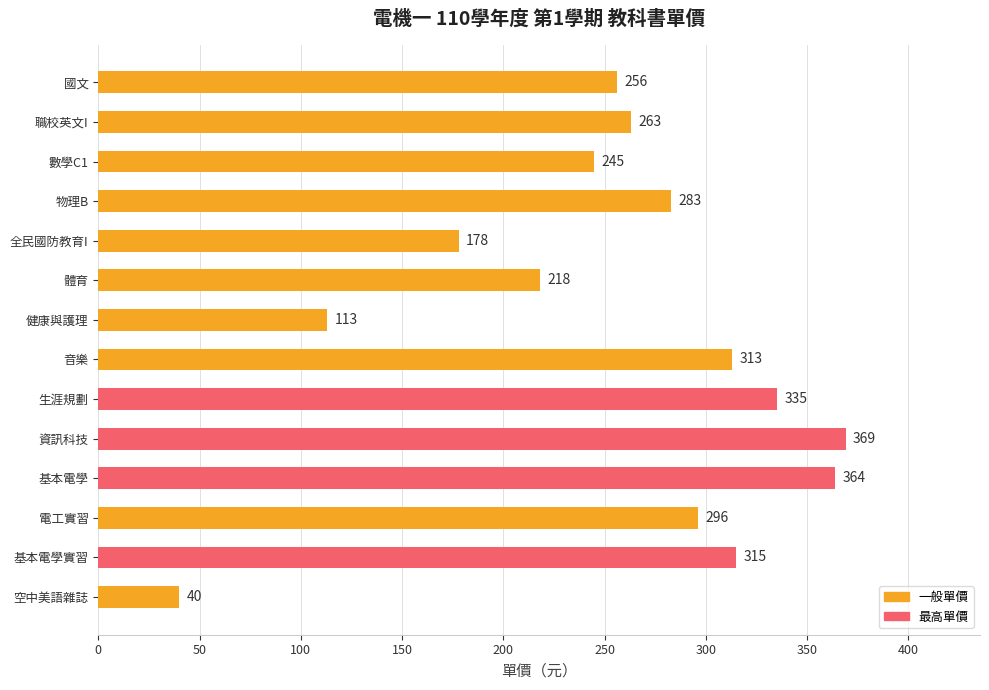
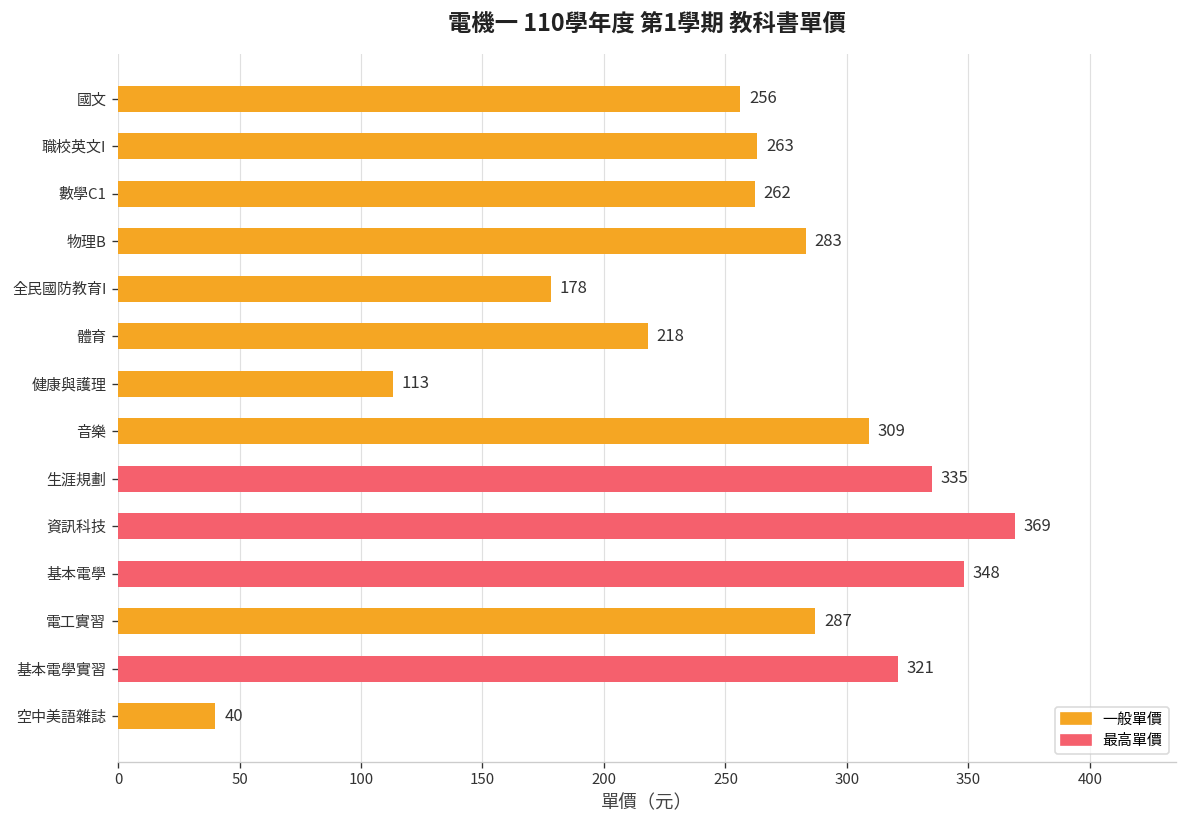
數學C1: 245 -> 262
音樂: 313 -> 309
基本電學: 364 -> 348
電工實習: 296 -> 287
基本電學實習: 315 -> 321
